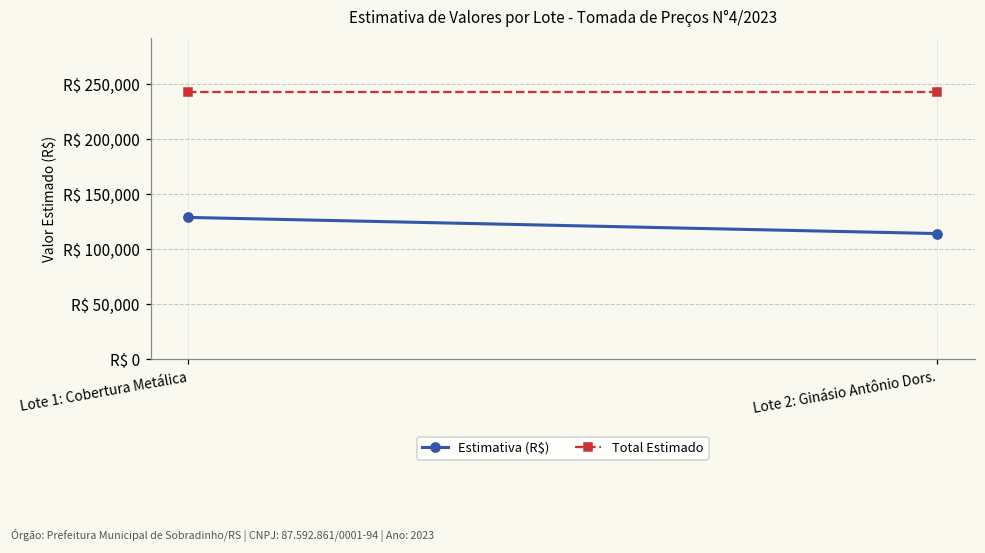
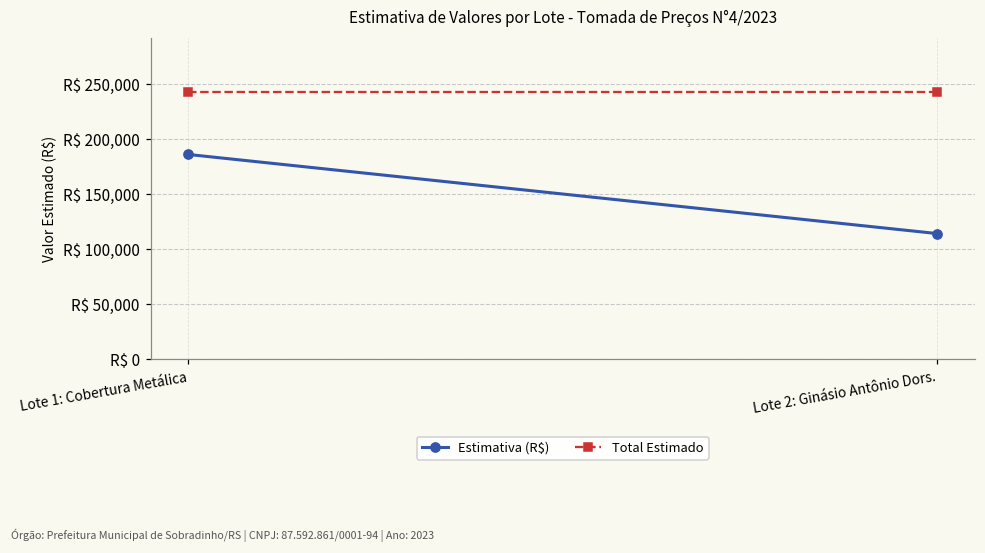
Estimativa (R$), Lote 1: Cobertura Metálica: R$ 129,000 -> R$ 186,000
